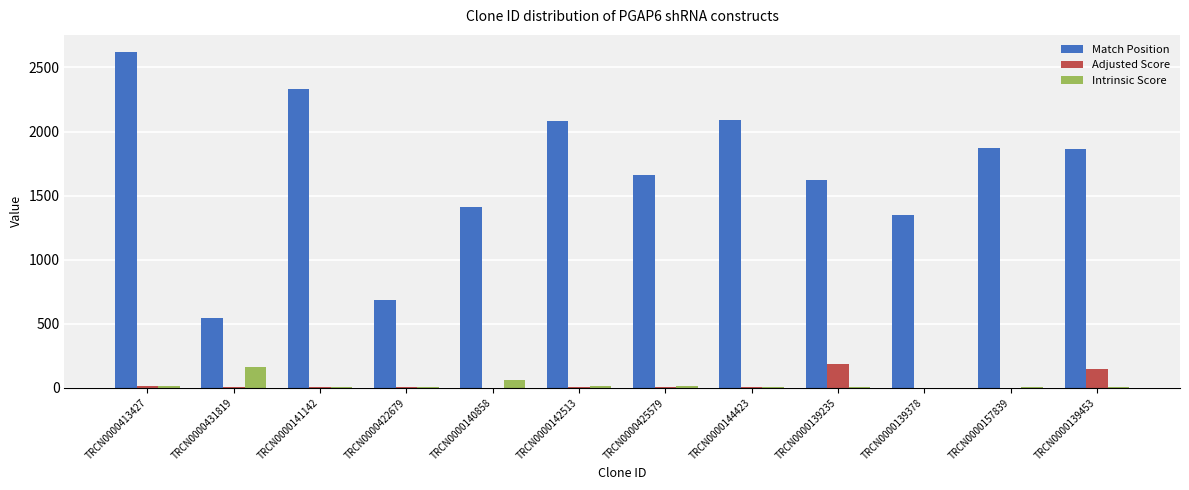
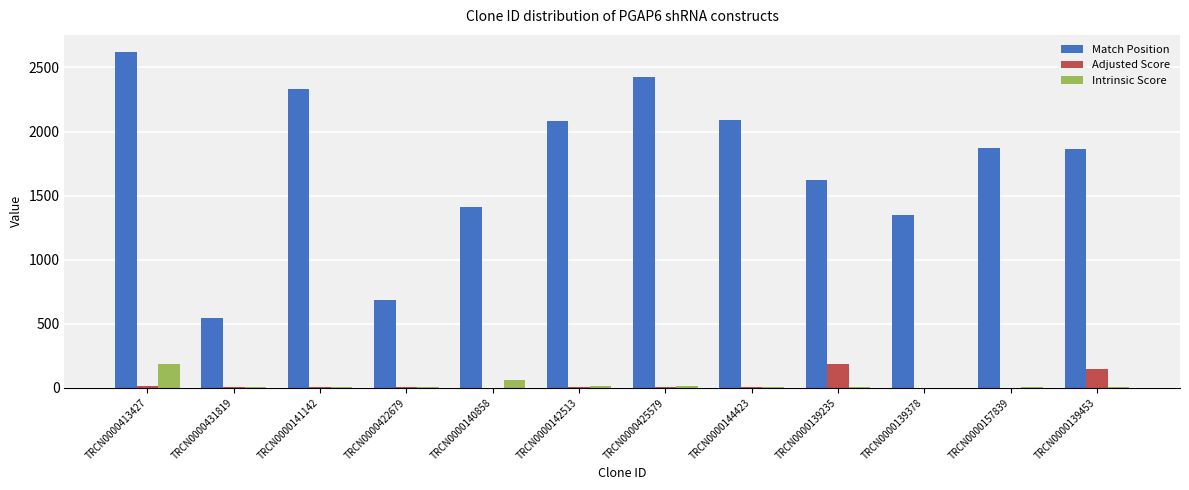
Intrinsic Score, TRCN0000413427: 10 -> 190
Intrinsic Score, TRCN0000431819: 160 -> 10
Match Position, TRCN0000425579: 1660 -> 2420
